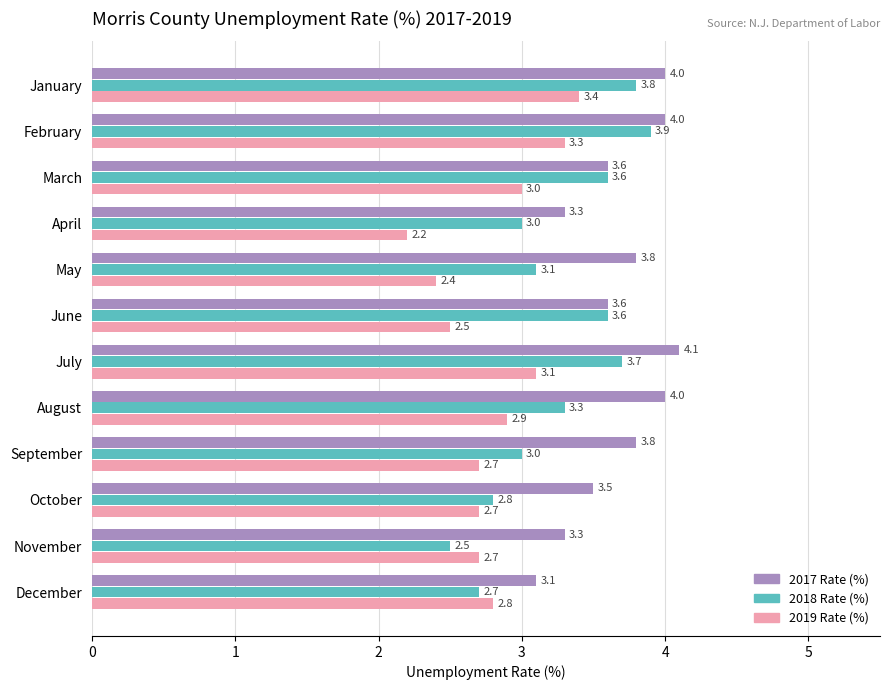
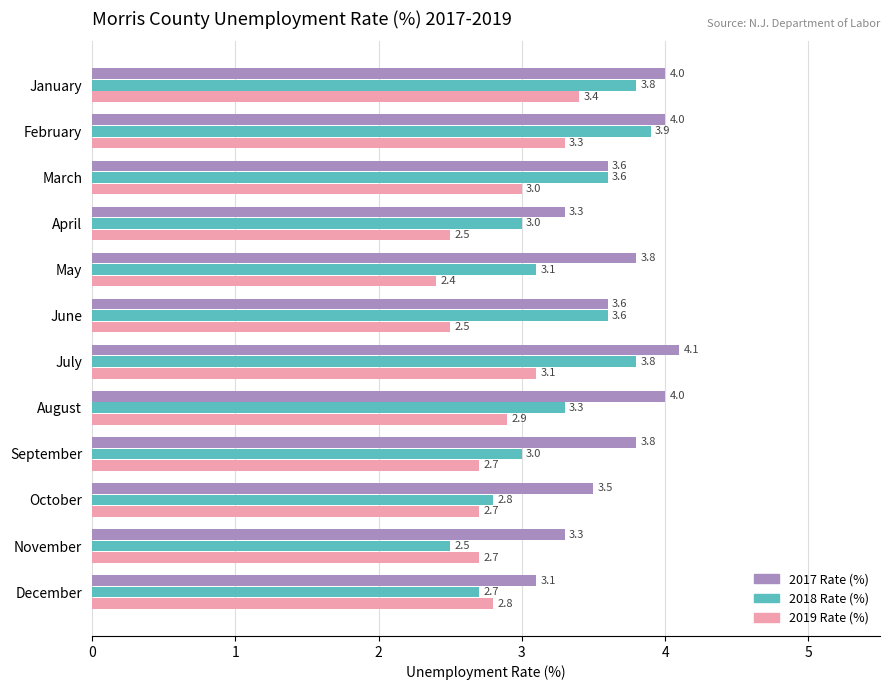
2019 Rate (%), April: 2.2 -> 2.5
2018 Rate (%), July: 3.7 -> 3.8
